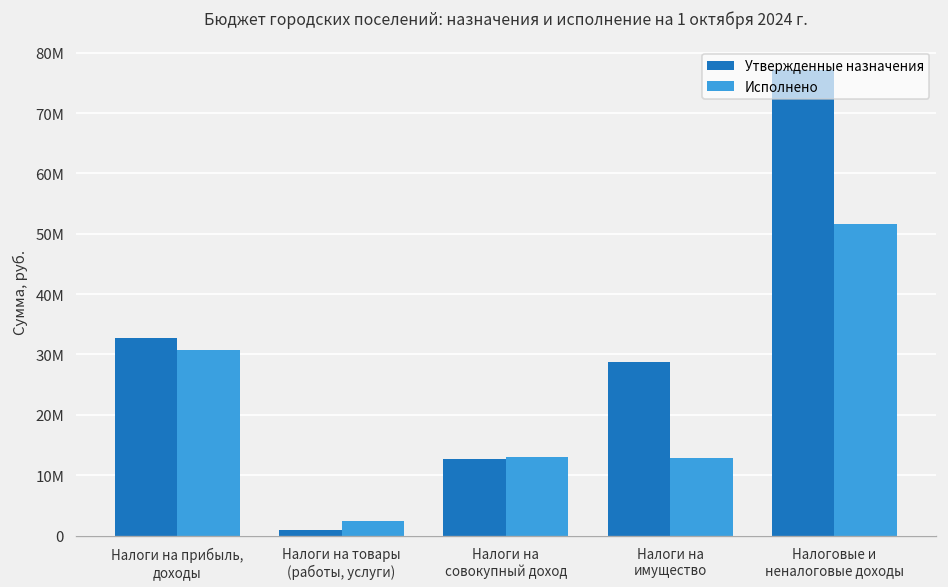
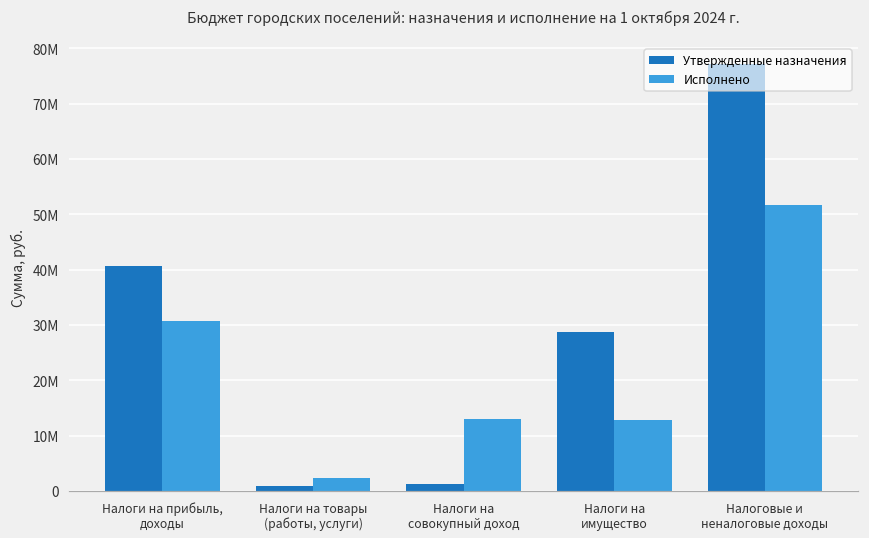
Утвержденные назначения, Налоги на прибыль, доходы: 33000000 -> 41000000
Утвержденные назначения, Налоги на совокупный доход: 13000000 -> 1000000
